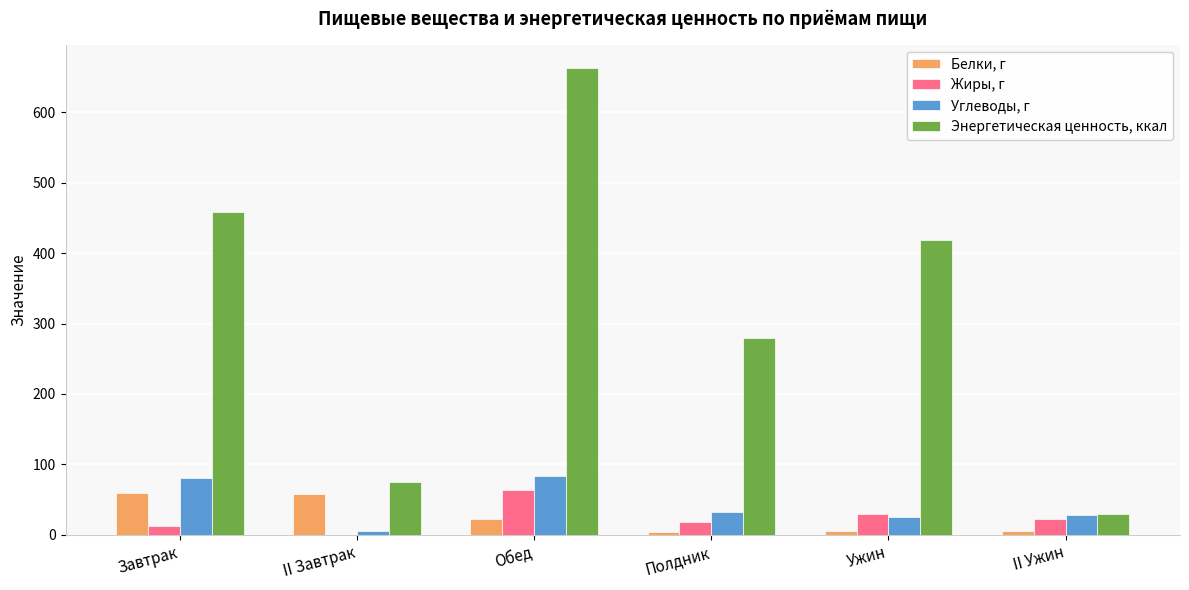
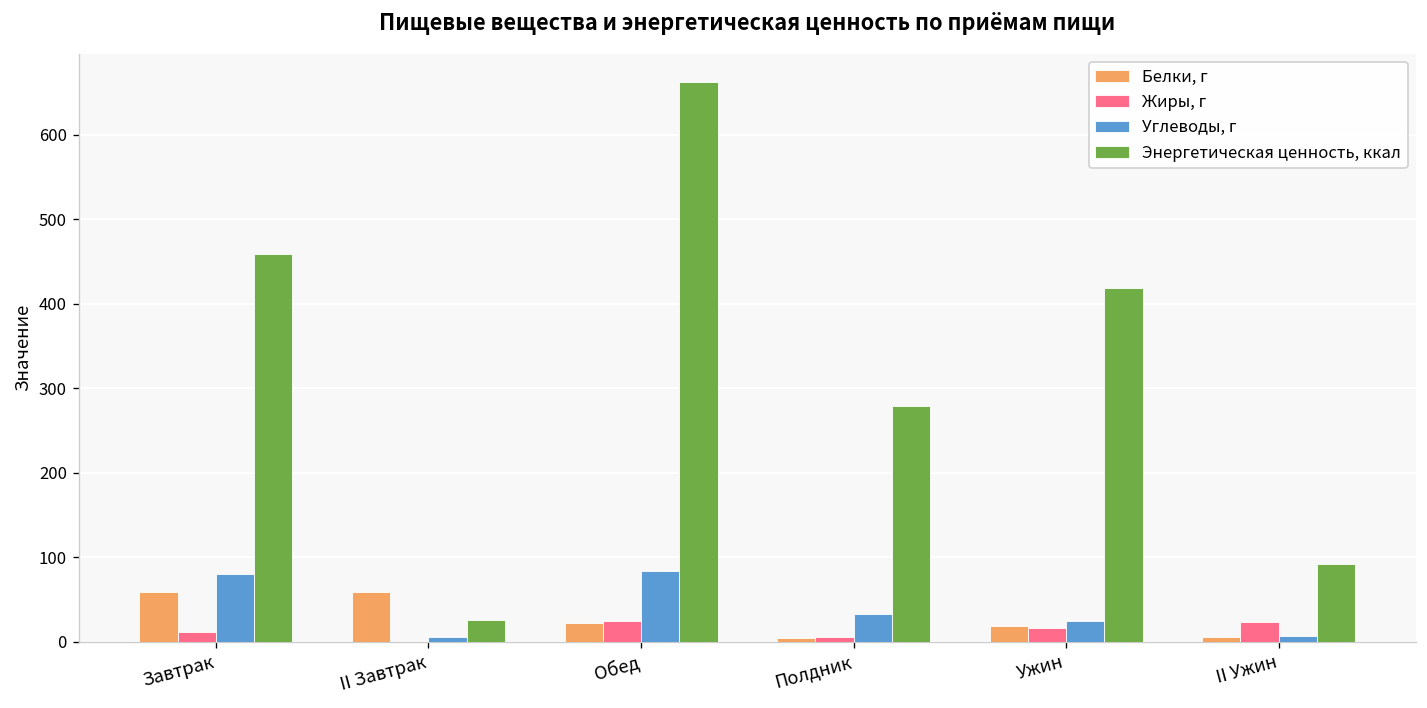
Энергетическая ценность, ккал, II Завтрак: 80 -> 30
Жиры, г, Обед: 60 -> 30
Жиры, г, Полдник: 20 -> 10
Белки, г, Ужин: 10 -> 20
Жиры, г, Ужин: 30 -> 20
Углеводы, г, II Ужин: 30 -> 10
Энергетическая ценность, ккал, II Ужин: 30 -> 90
